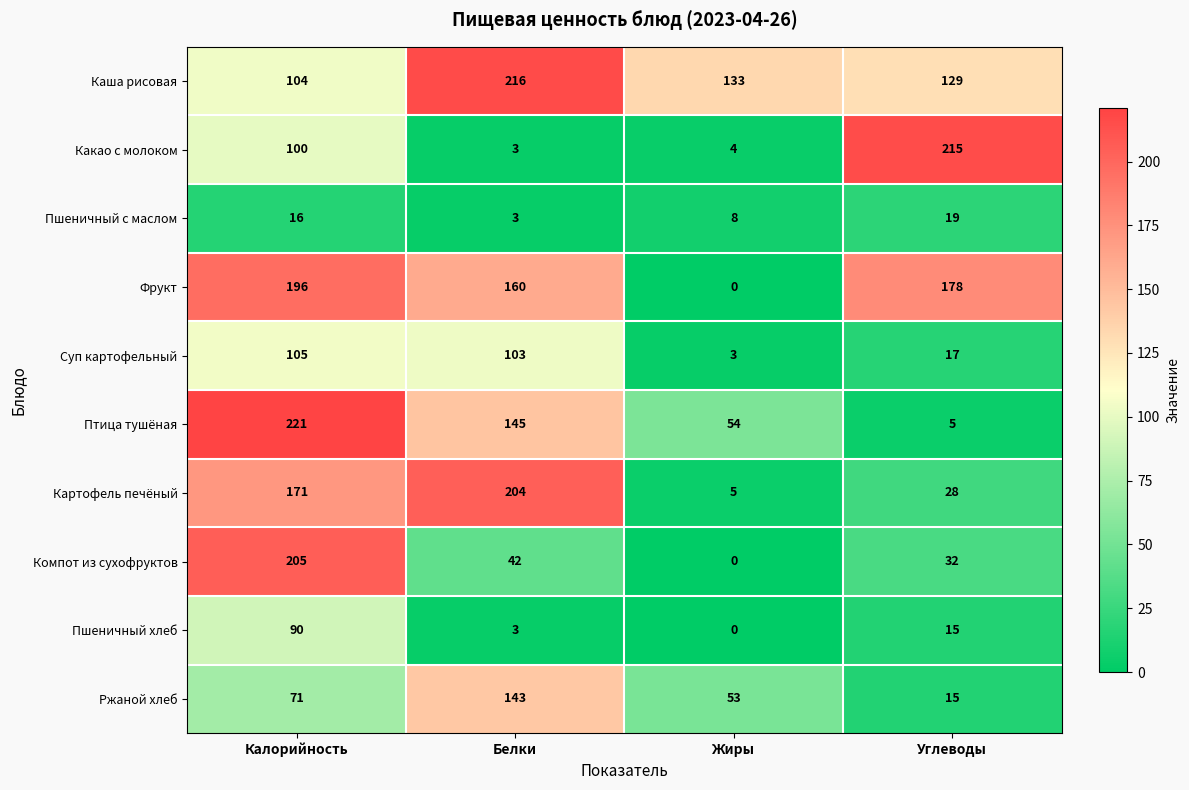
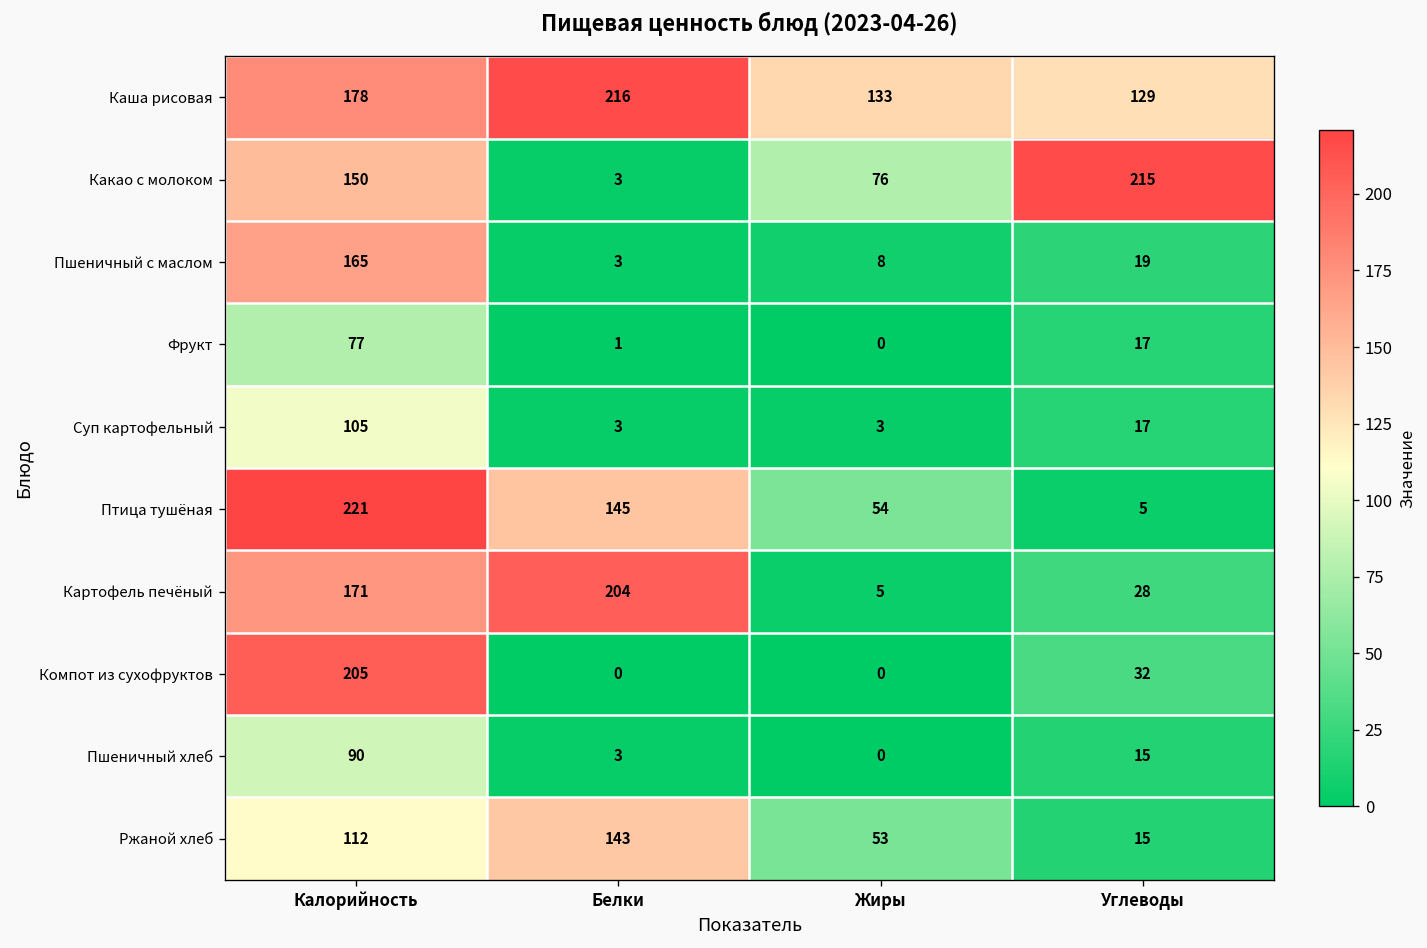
Каша рисовая, Калорийность: 104 -> 178
Какао с молоком, Калорийность: 100 -> 150
Какао с молоком, Жиры: 4 -> 76
Пшеничный с маслом, Калорийность: 16 -> 165
Фрукт, Калорийность: 196 -> 77
Фрукт, Белки: 160 -> 1
Фрукт, Углеводы: 178 -> 17
Суп картофельный, Белки: 103 -> 3
Компот из сухофруктов, Белки: 42 -> 0
Ржаной хлеб, Калорийность: 71 -> 112
